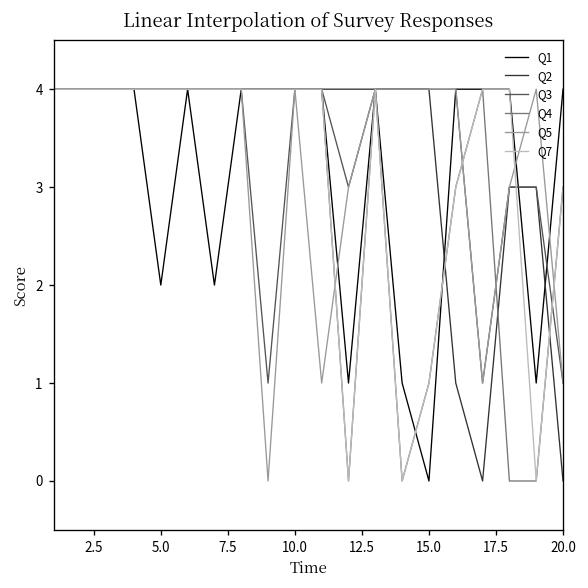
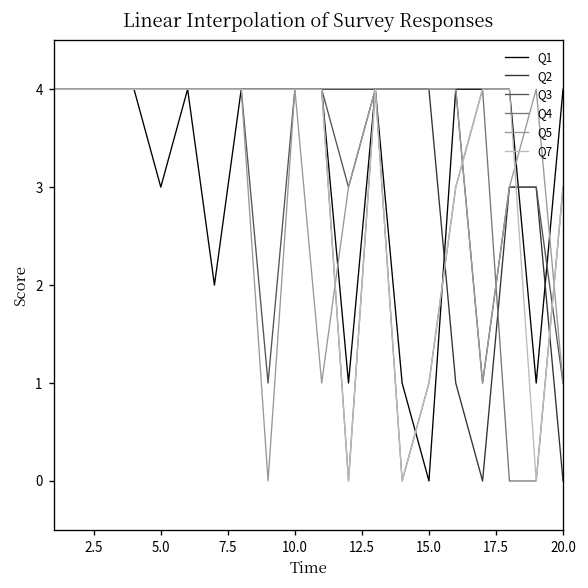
Q1, 5.0: 2 -> 3
